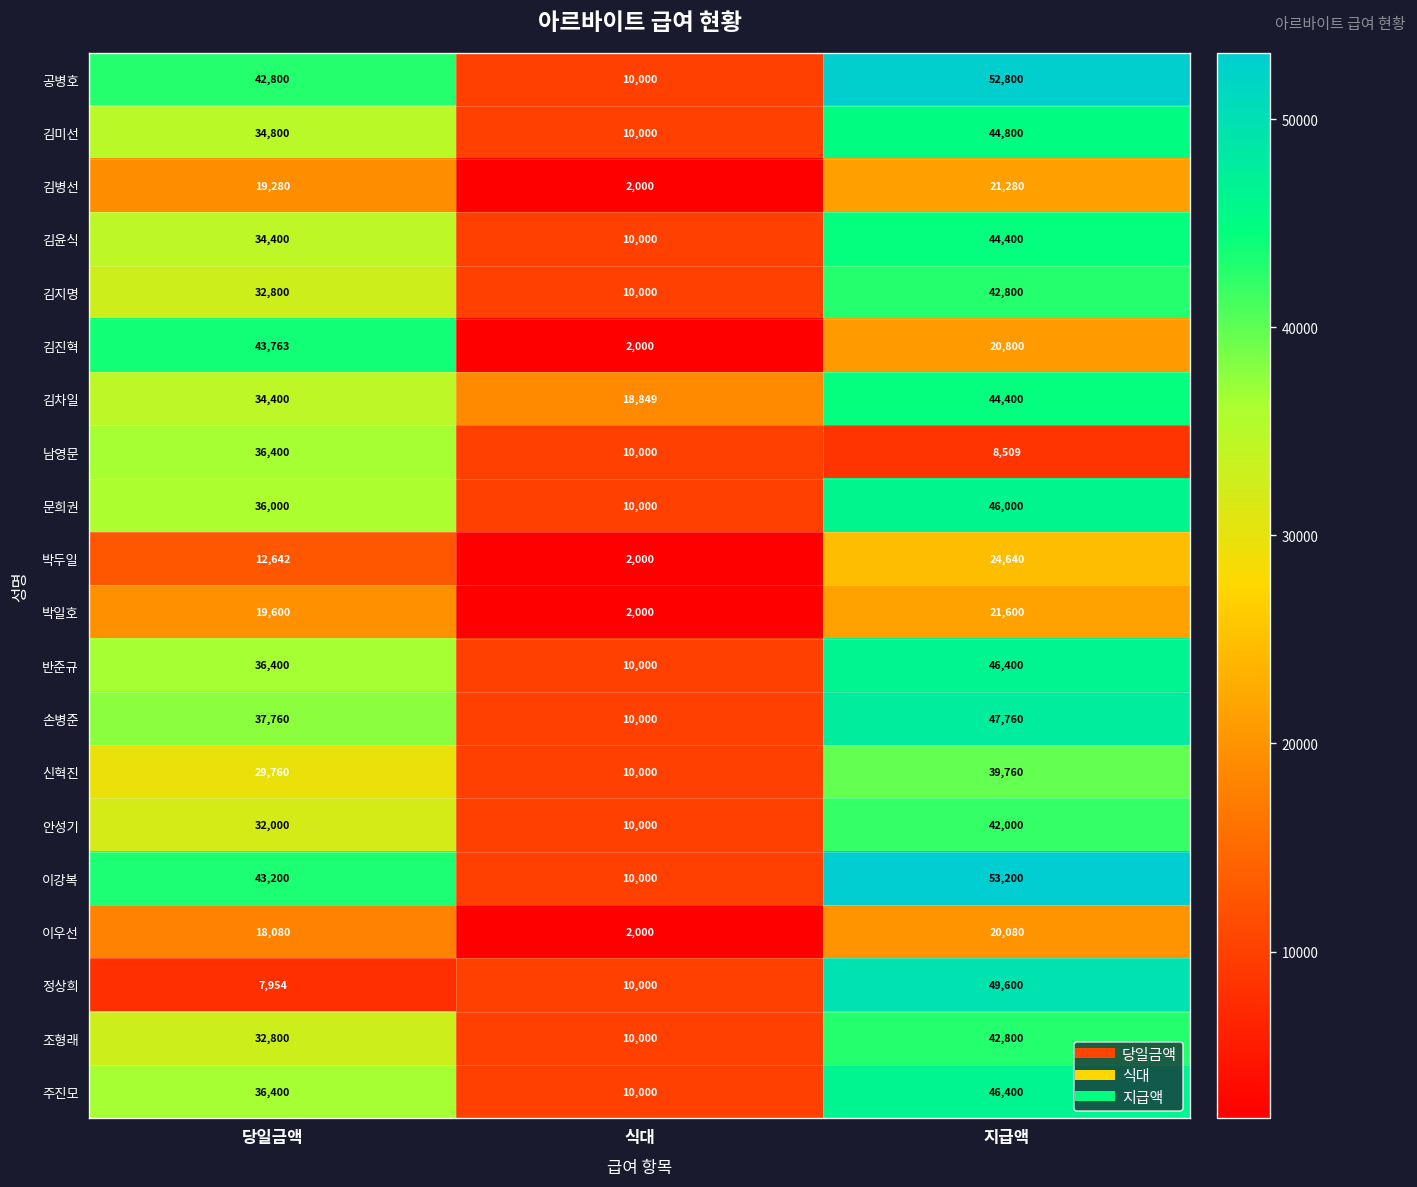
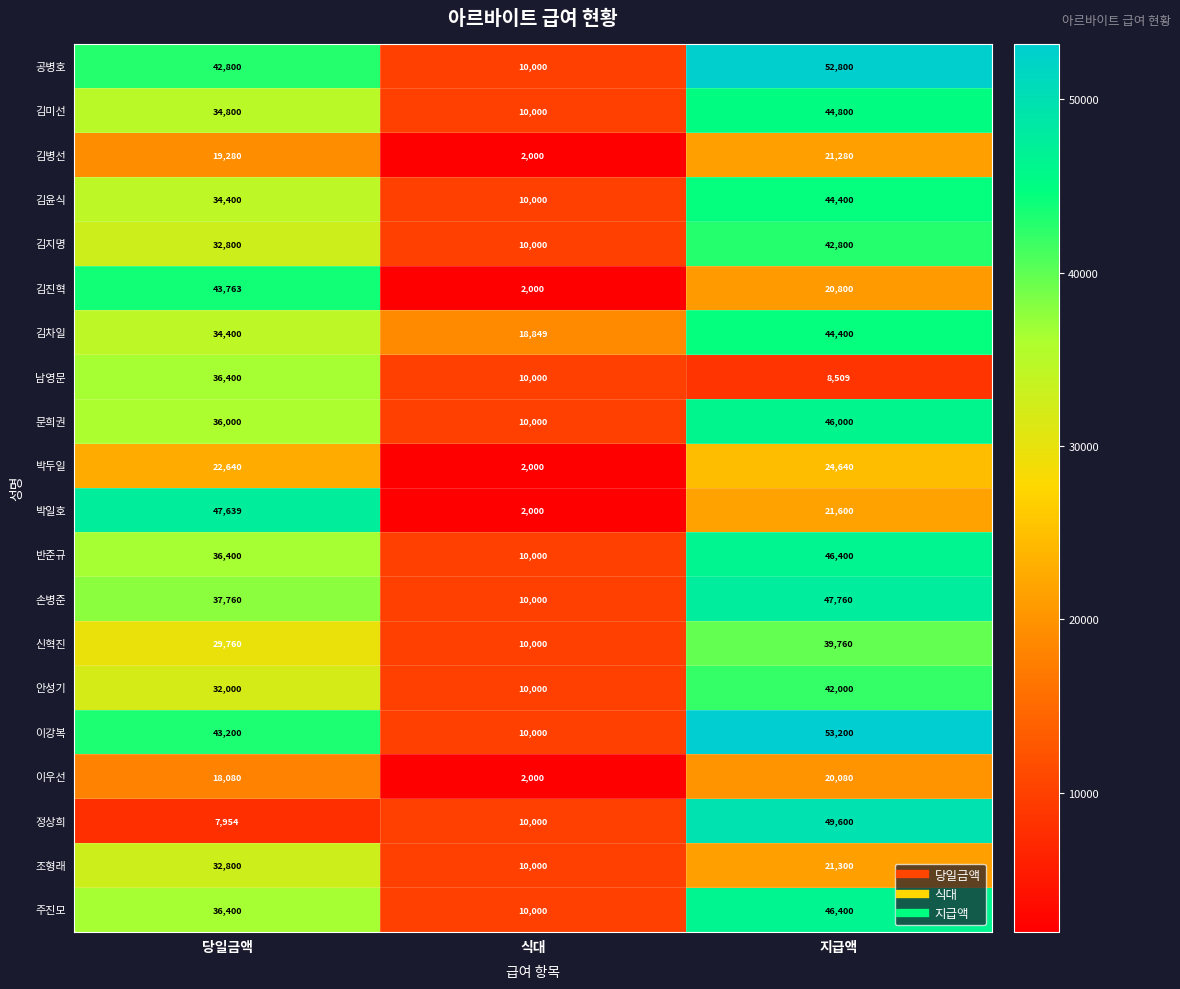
박두일, 당일금액: 12,642 -> 22,640
박일호, 당일금액: 19,600 -> 47,639
조형래, 지급액: 42,800 -> 21,300
